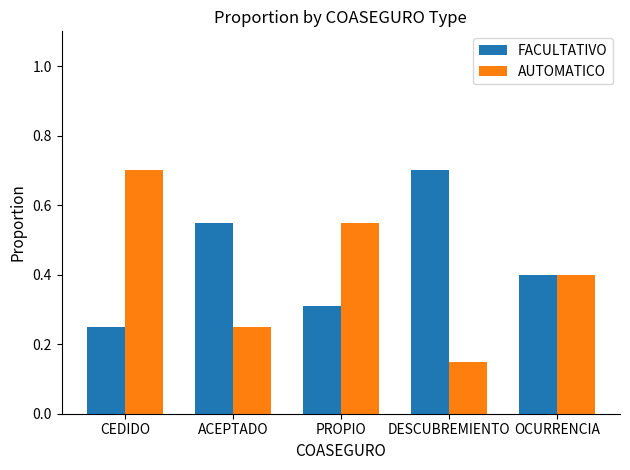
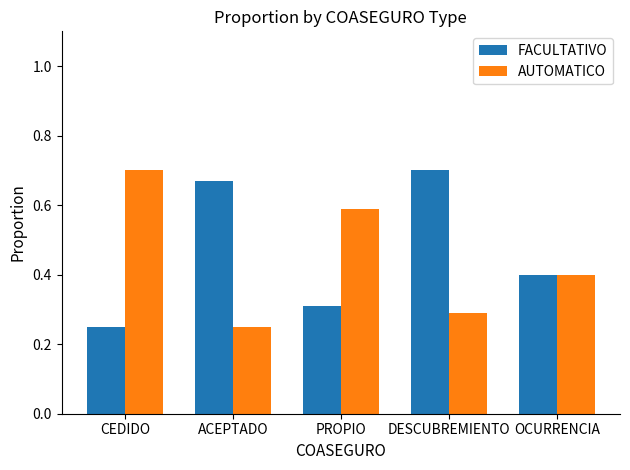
FACULTATIVO, ACEPTADO: 0.55 -> 0.67
AUTOMATICO, PROPIO: 0.55 -> 0.59
AUTOMATICO, DESCUBREMIENTO: 0.15 -> 0.29
